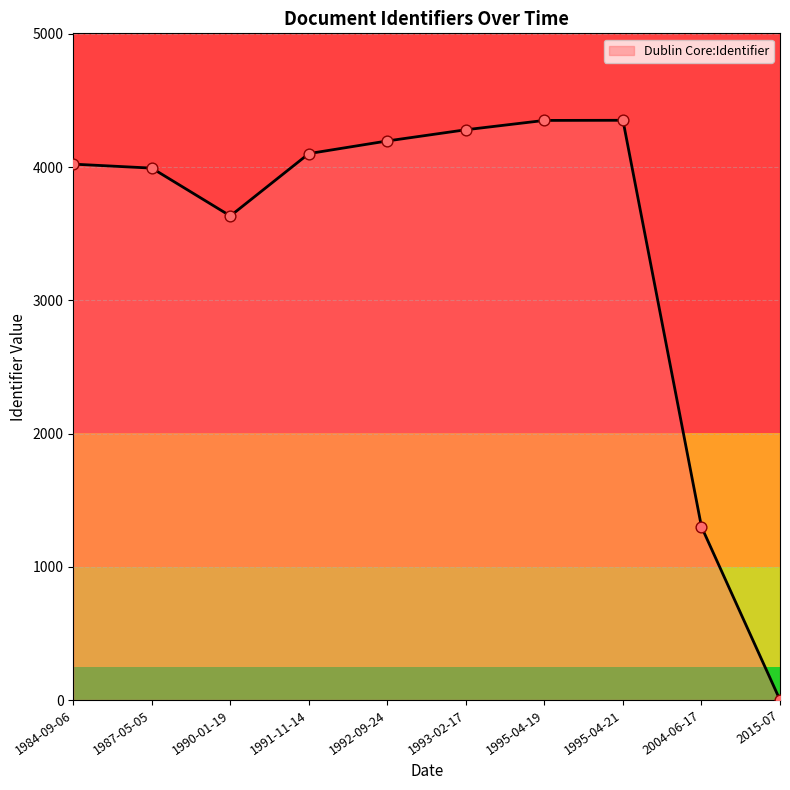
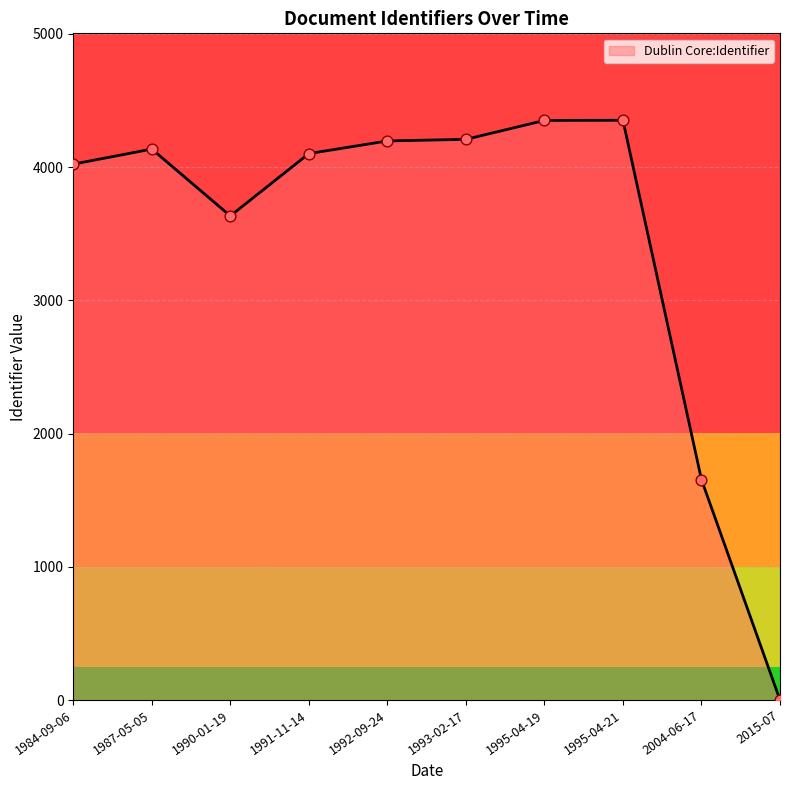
1987-05-05: 3990 -> 4140
1993-02-17: 4280 -> 4210
2004-06-17: 1300 -> 1650
